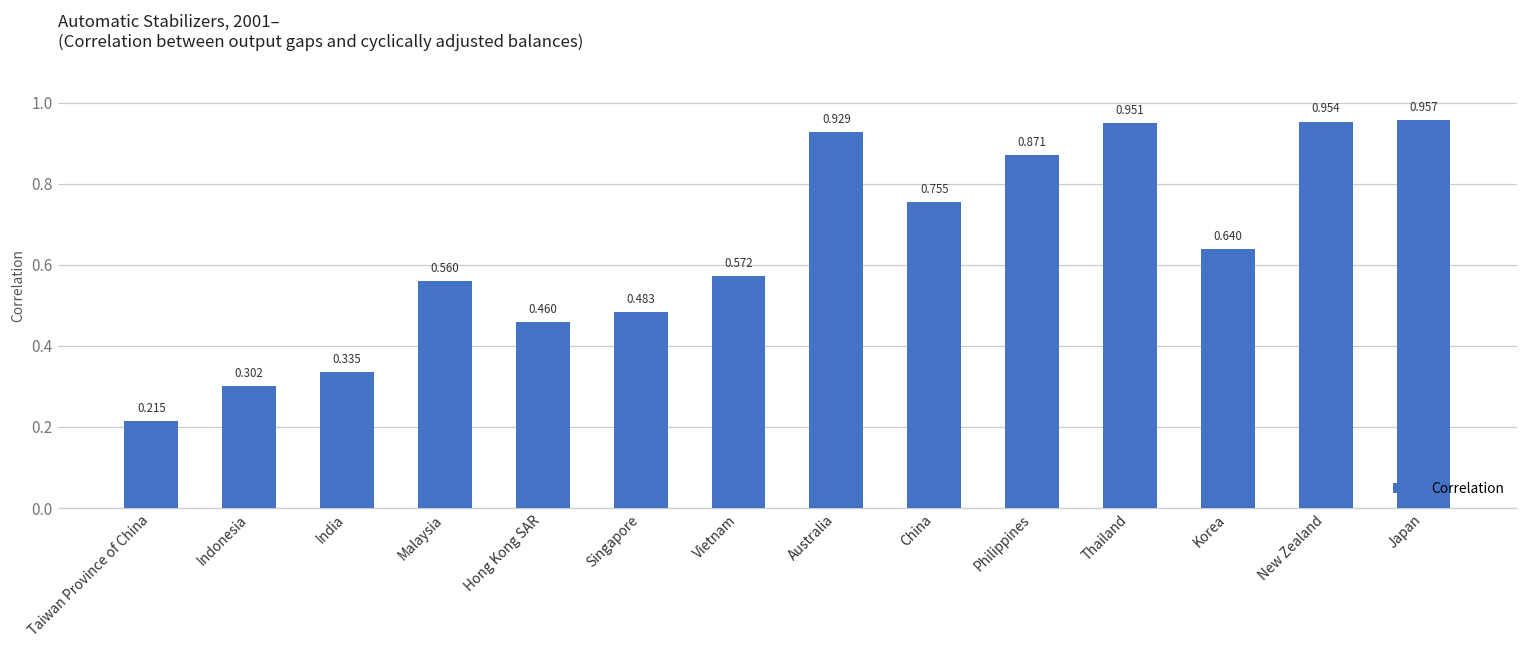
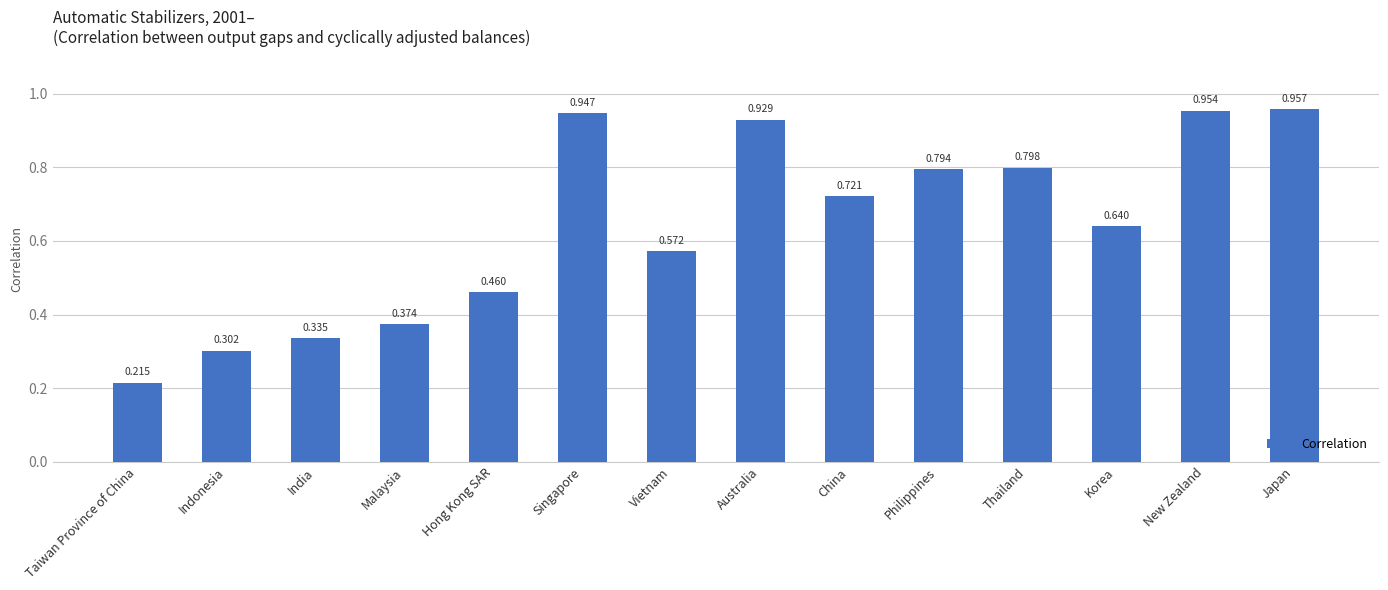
Malaysia: 0.560 -> 0.374
Singapore: 0.483 -> 0.947
China: 0.755 -> 0.721
Philippines: 0.871 -> 0.794
Thailand: 0.951 -> 0.798
